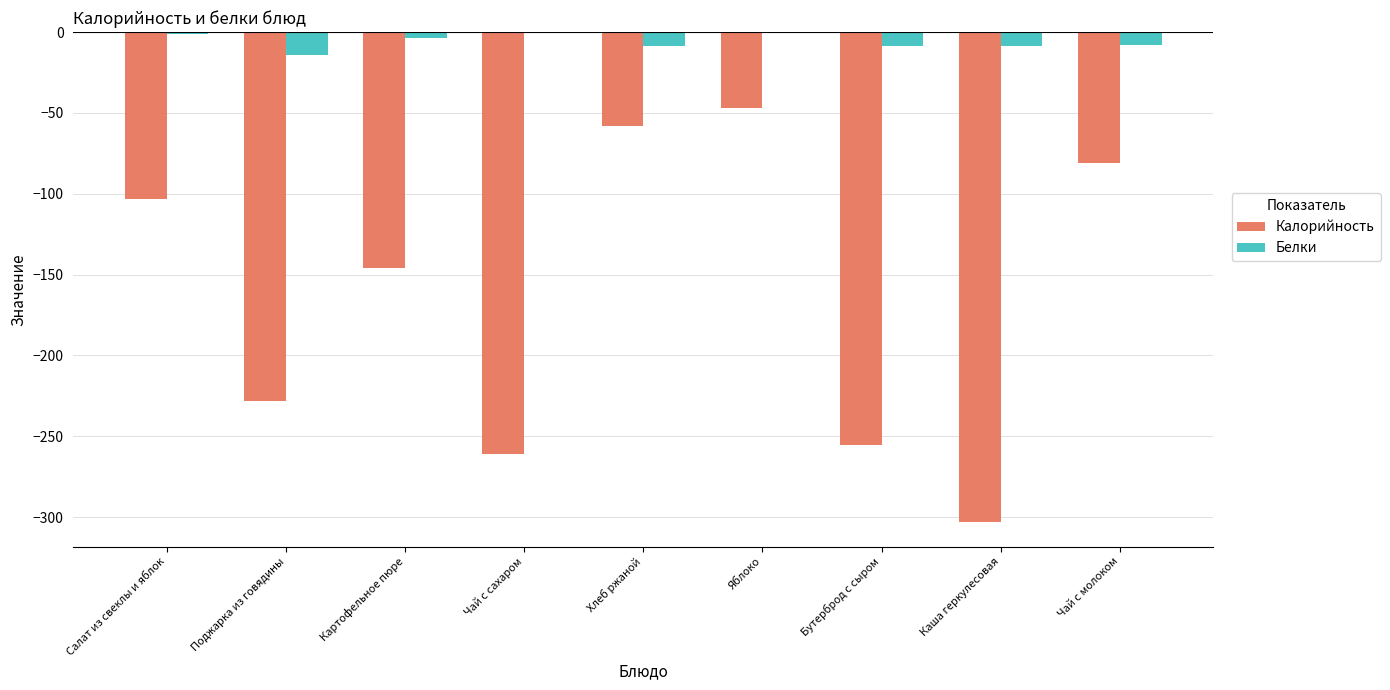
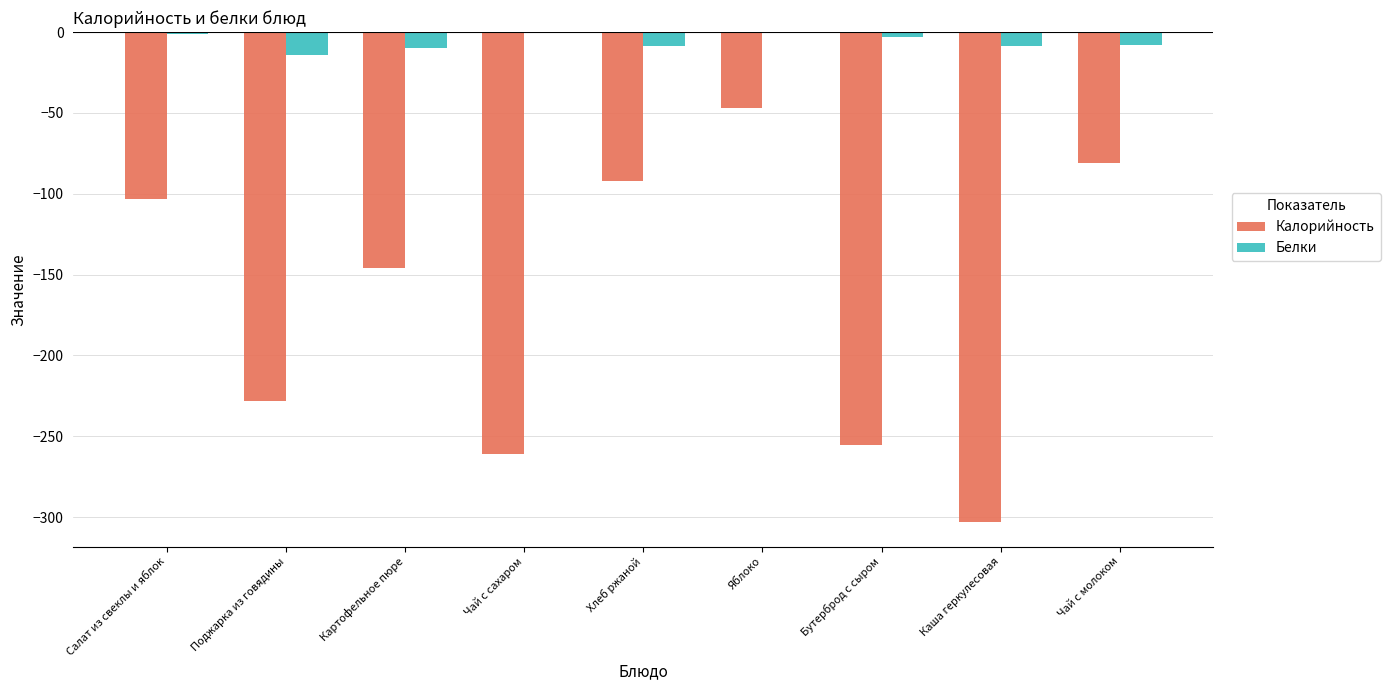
Белки, Картофельное пюре: -4 -> -10
Калорийность, Хлеб ржаной: -58 -> -92
Белки, Бутерброд с сыром: -9 -> -3
